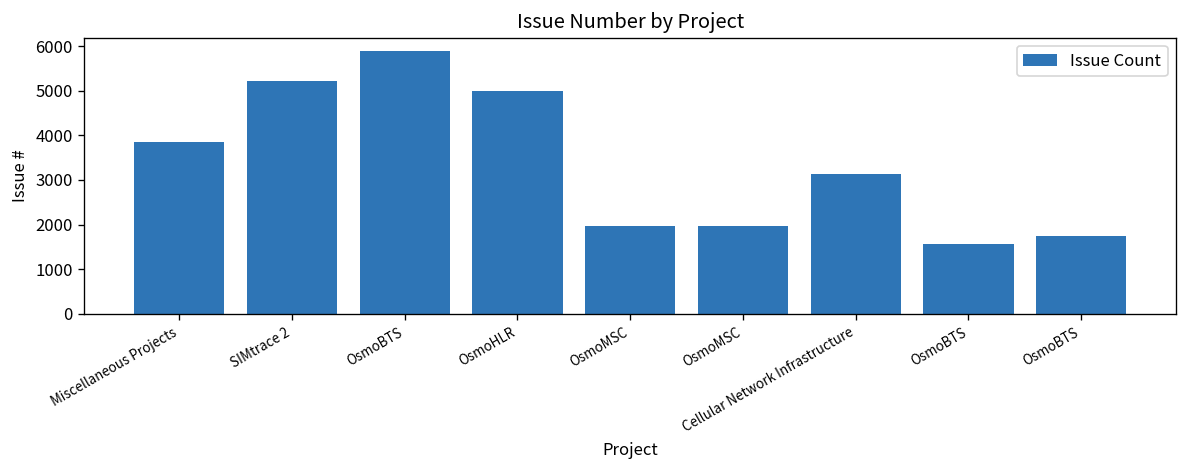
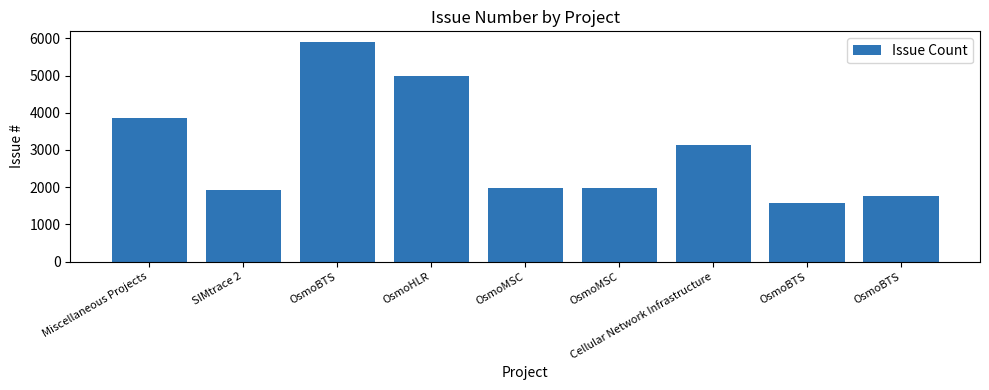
SIMtrace 2: 5200 -> 1900
